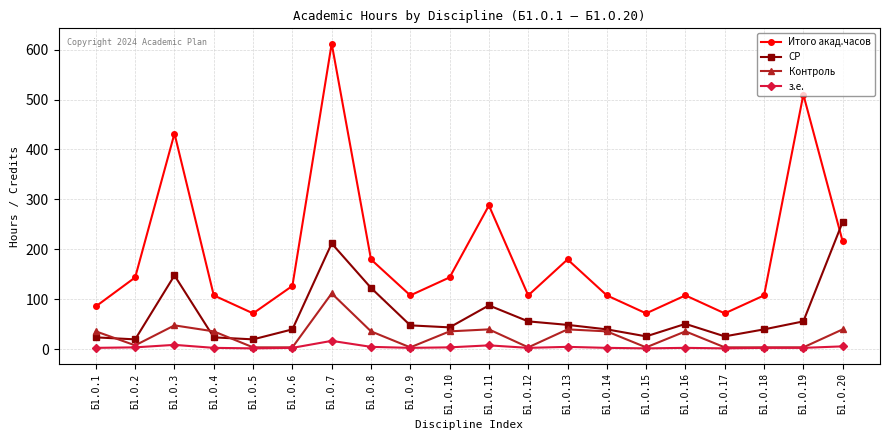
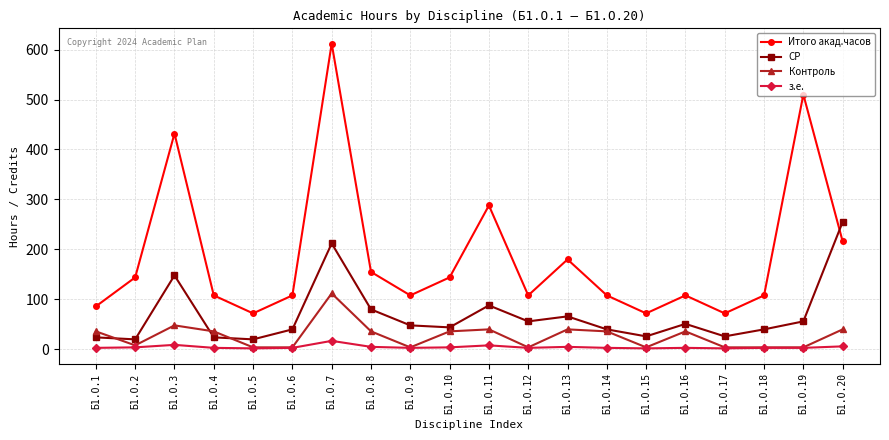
Итого акад.часов, Б1.О.6: 130 -> 110
Итого акад.часов, Б1.О.8: 180 -> 160
СР, Б1.О.8: 120 -> 80
СР, Б1.О.13: 50 -> 70
